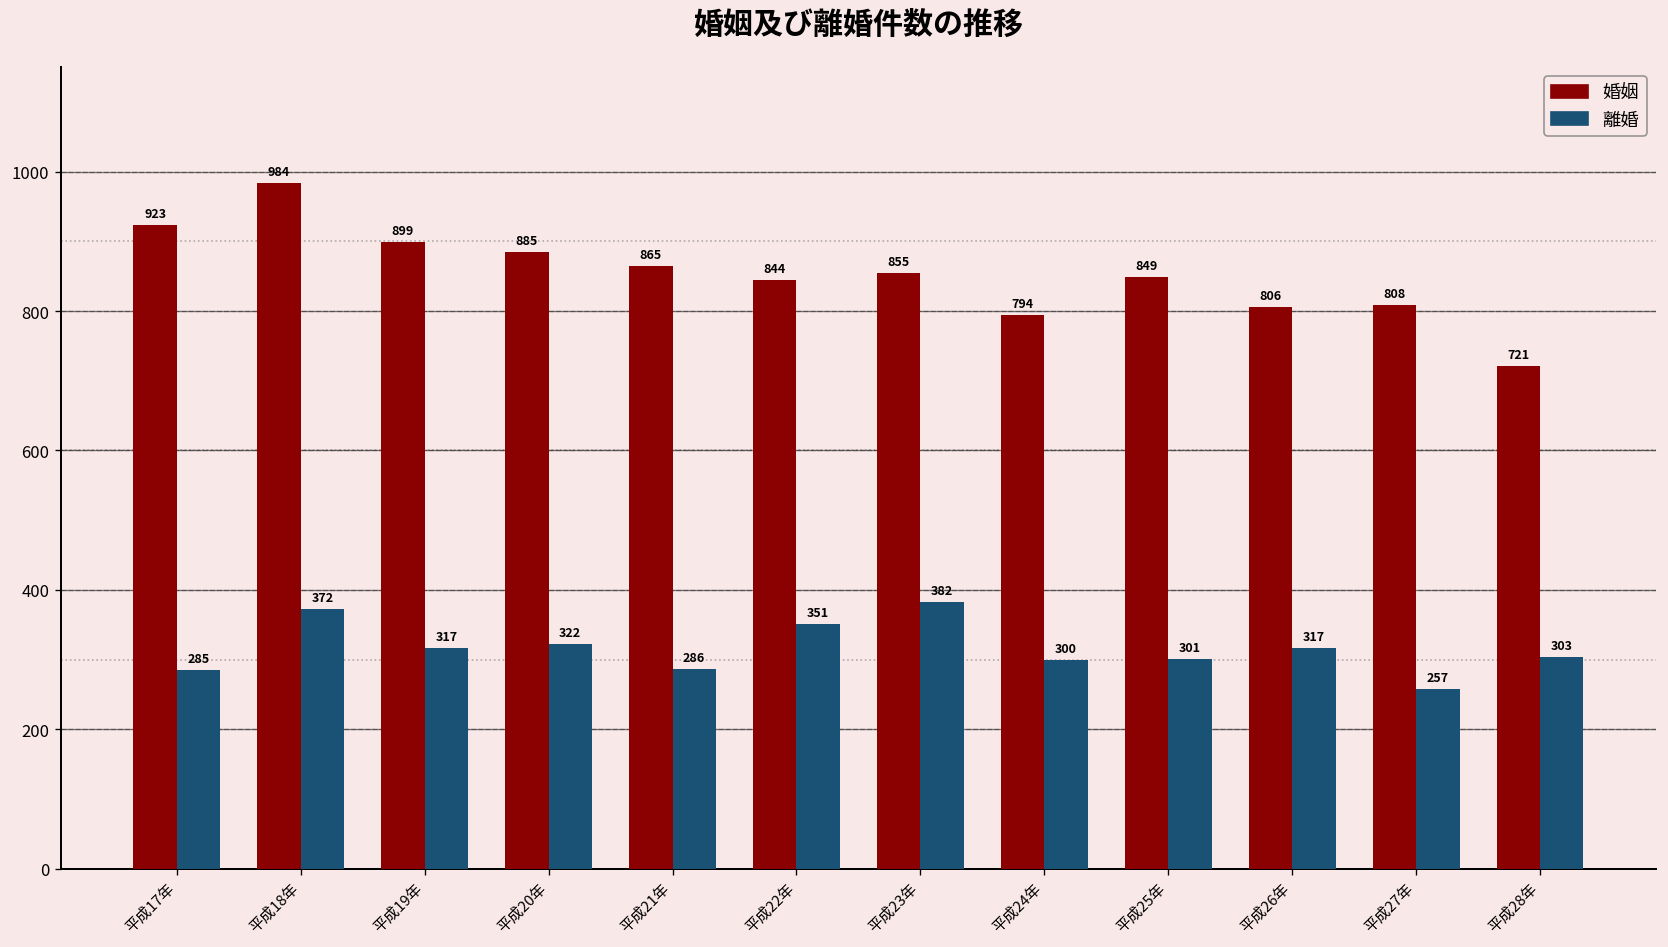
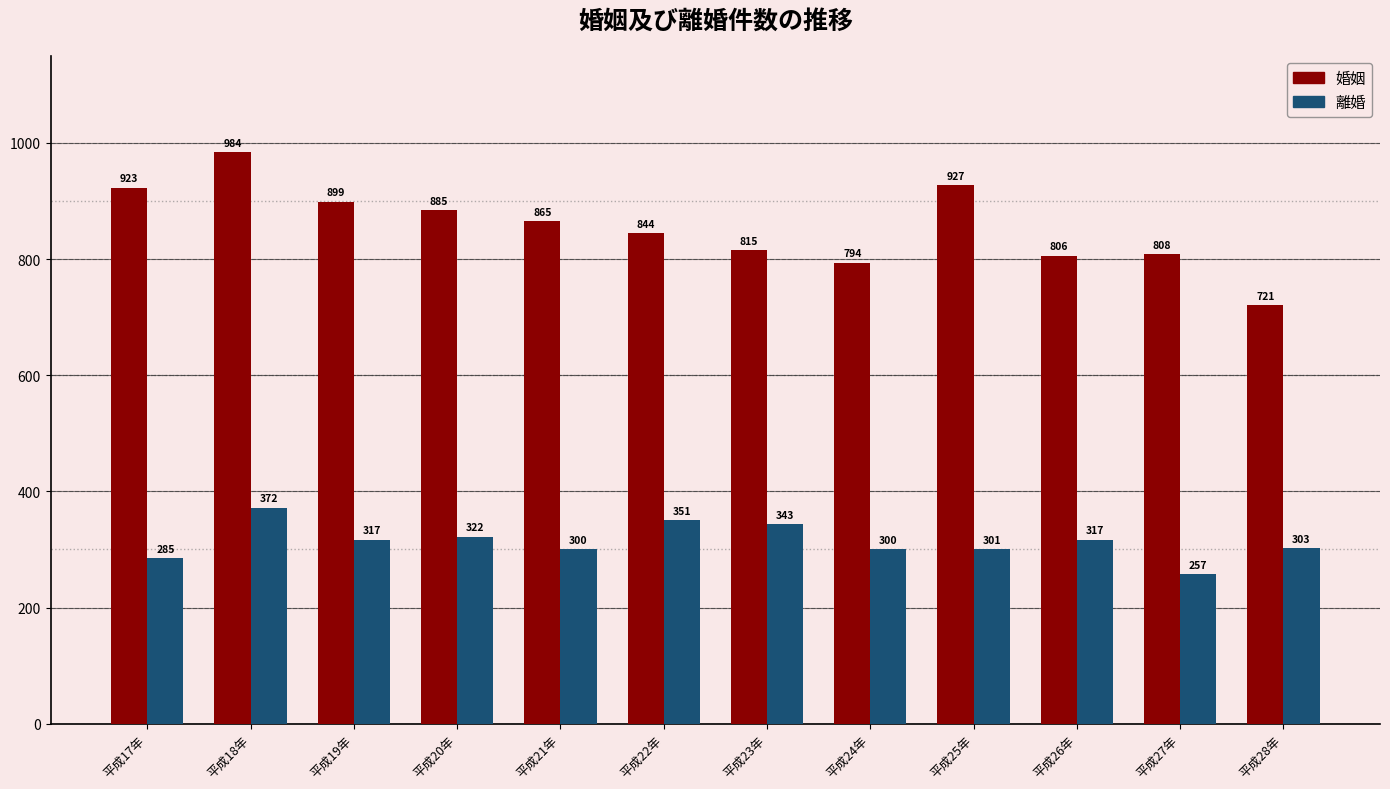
離婚, 平成21年: 286 -> 300
婚姻, 平成23年: 855 -> 815
離婚, 平成23年: 382 -> 343
婚姻, 平成25年: 849 -> 927
